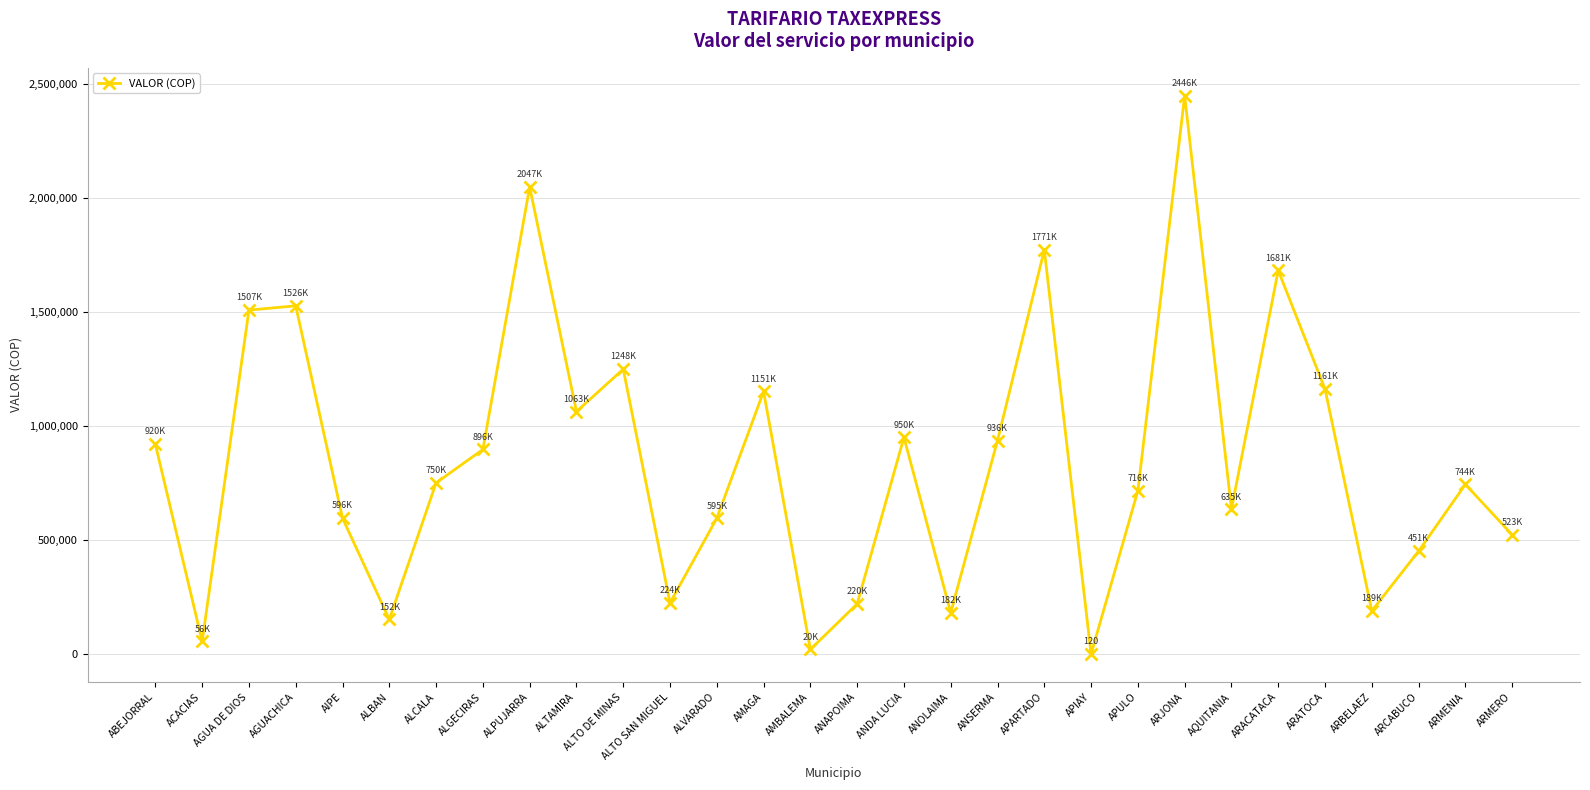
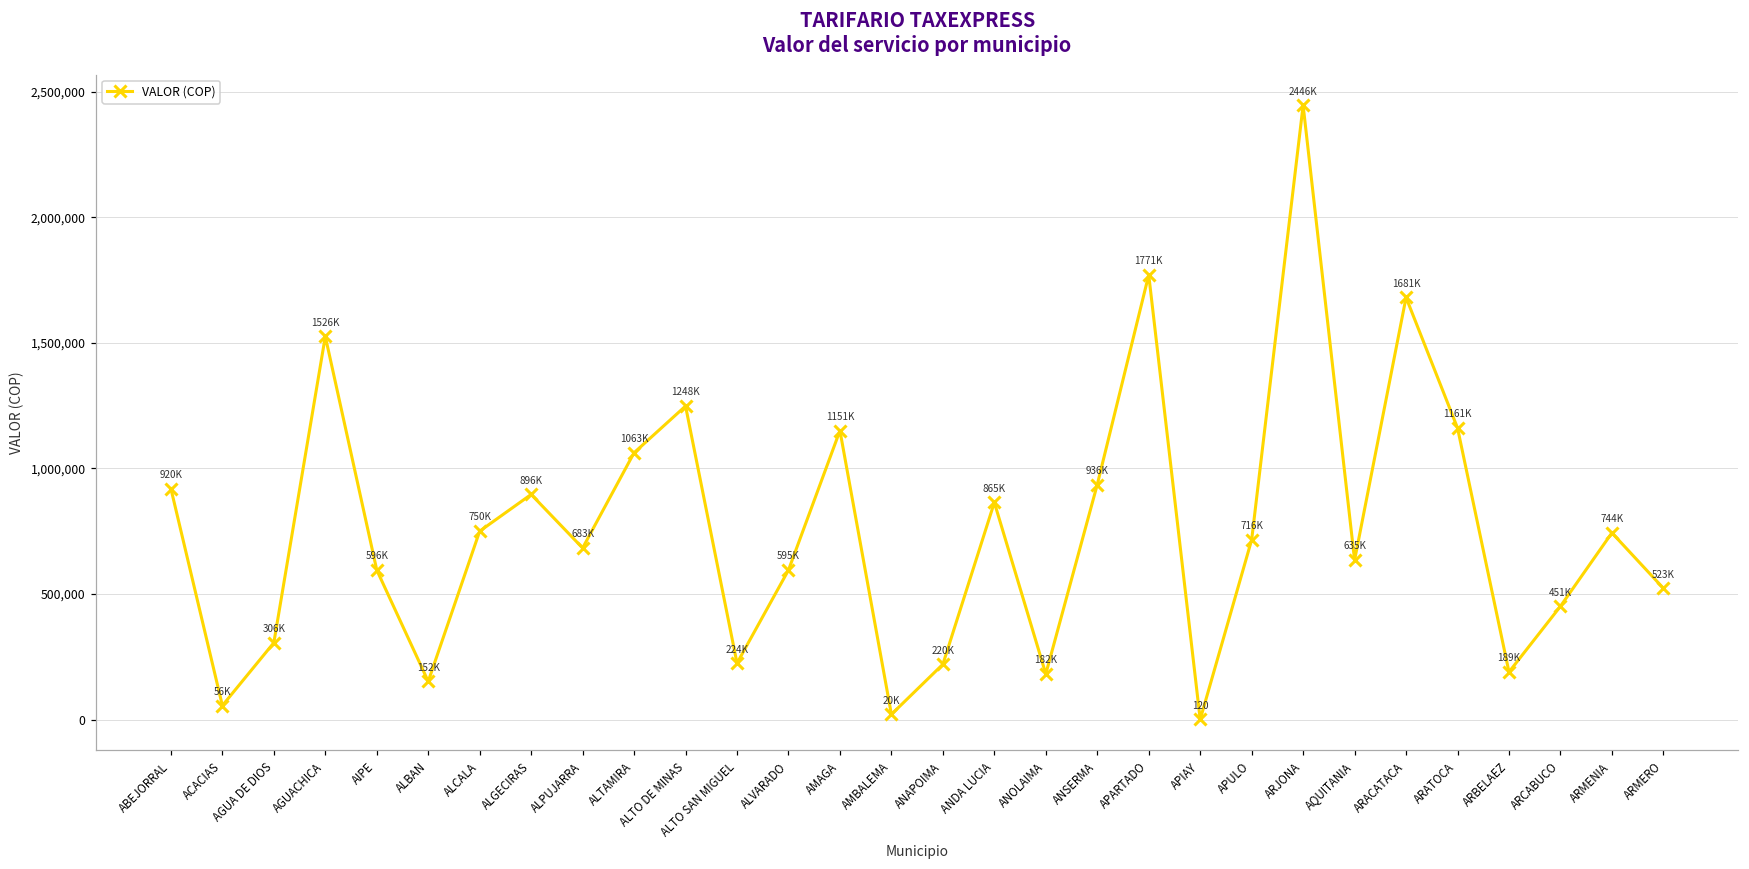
AGUA DE DIOS: 1507K -> 306K
ALPUJARRA: 2047K -> 683K
ANDA LUCIA: 950K -> 865K
